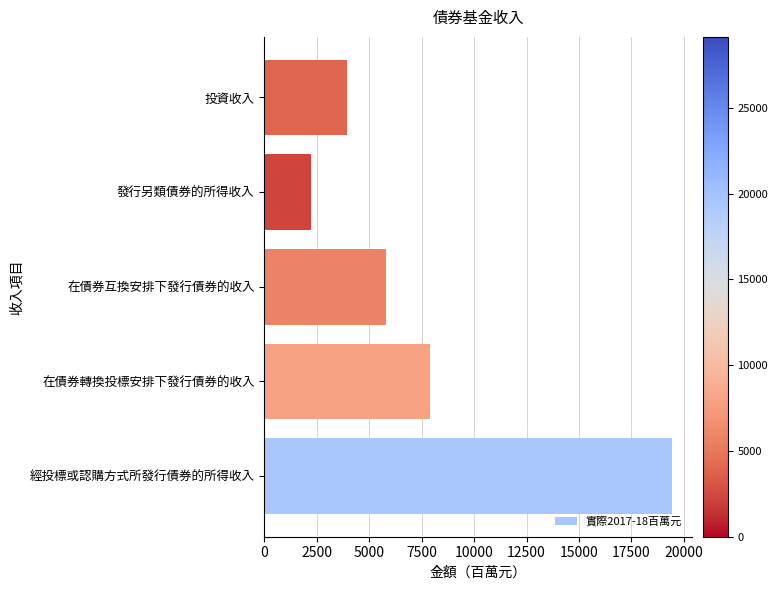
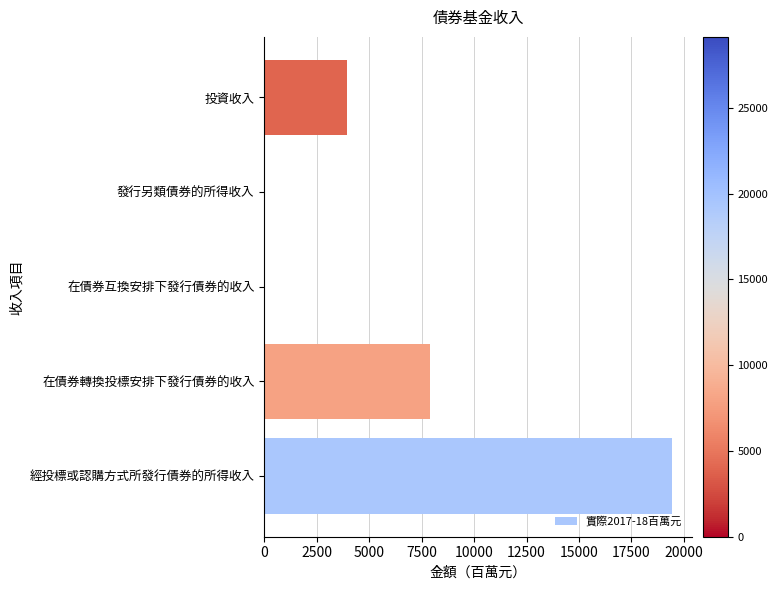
發行另類債券的所得收入: 2200 -> 0
在債券互換安排下發行債券的收入: 5800 -> 0
